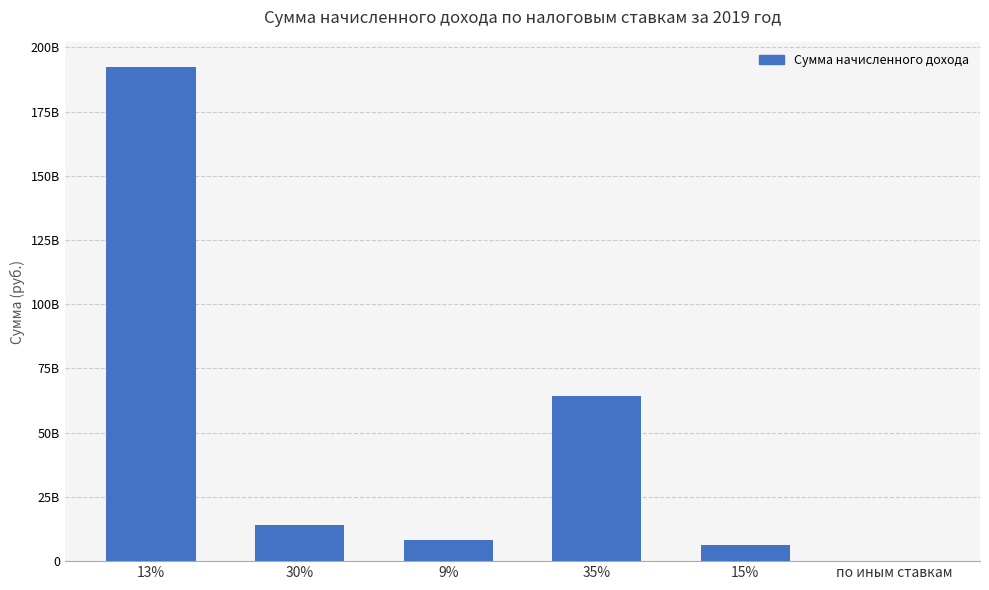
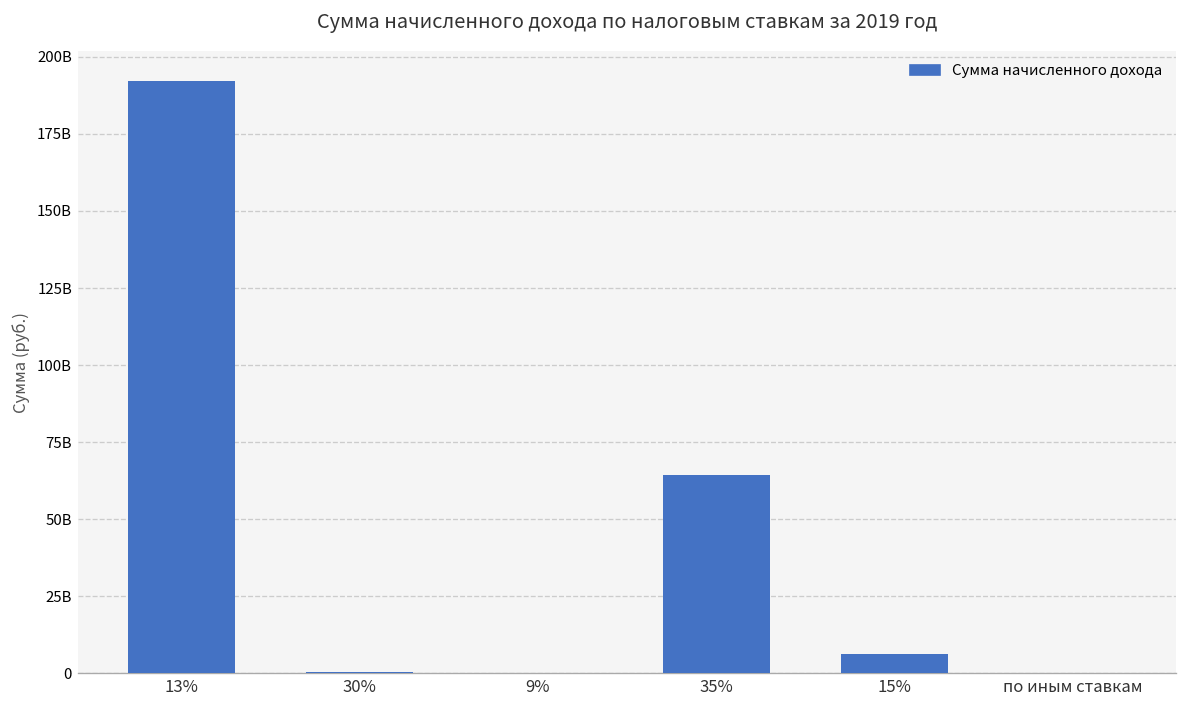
30%: 14000000000 -> 0
9%: 8000000000 -> 0
